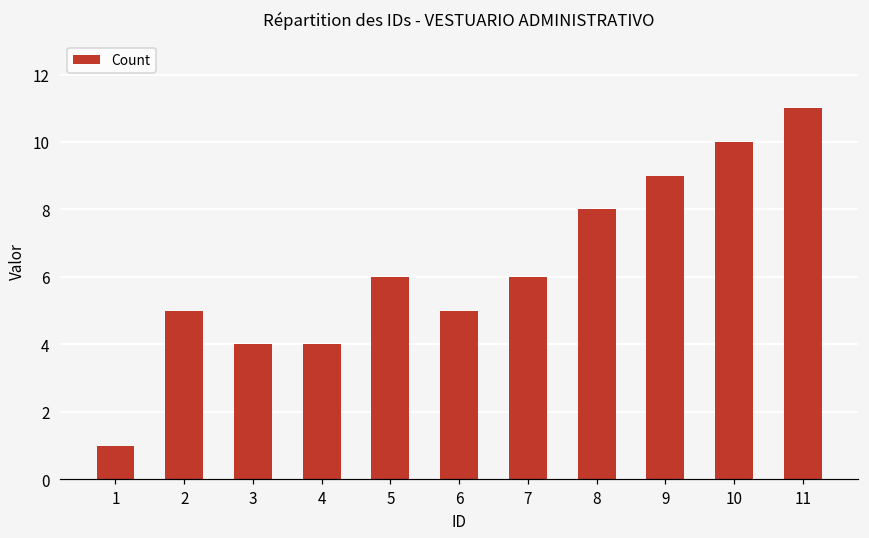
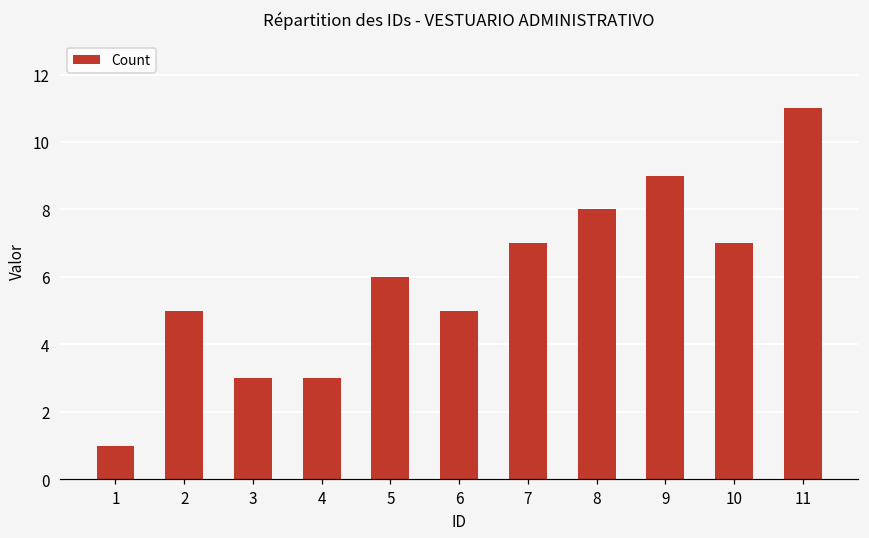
3: 4 -> 3
4: 4 -> 3
7: 6 -> 7
10: 10 -> 7
